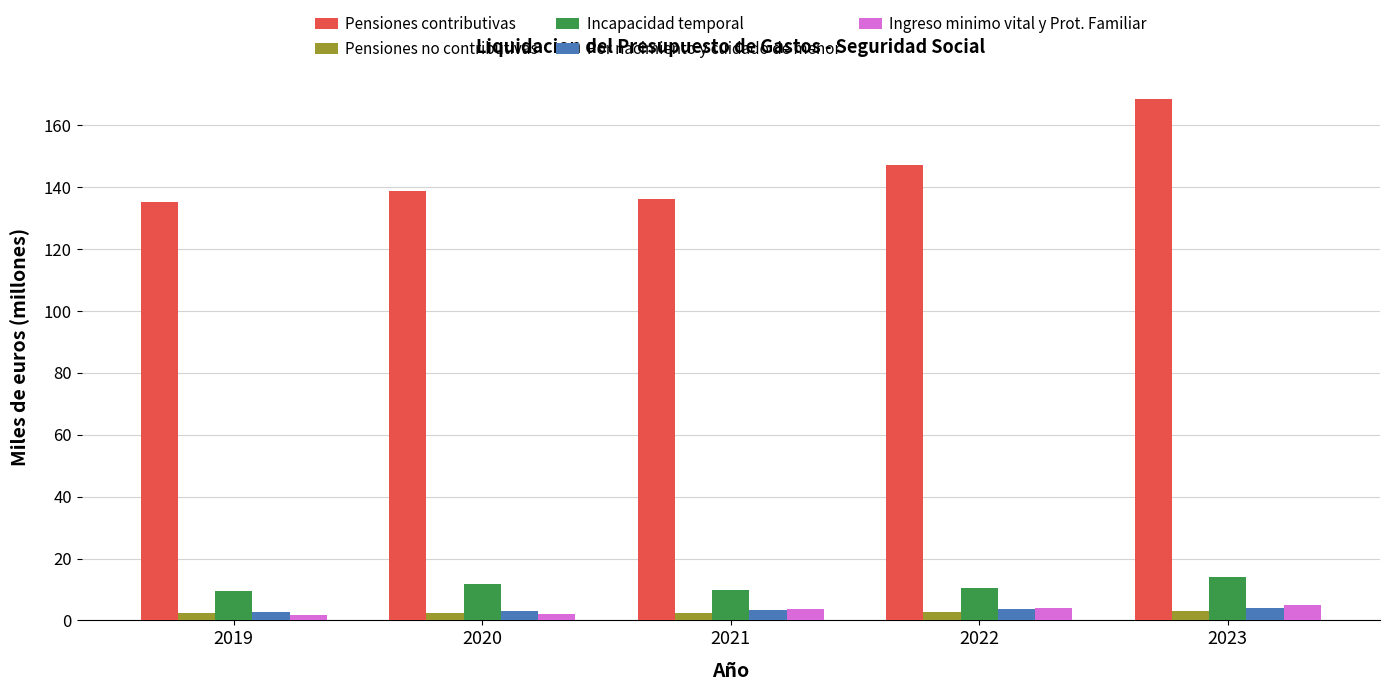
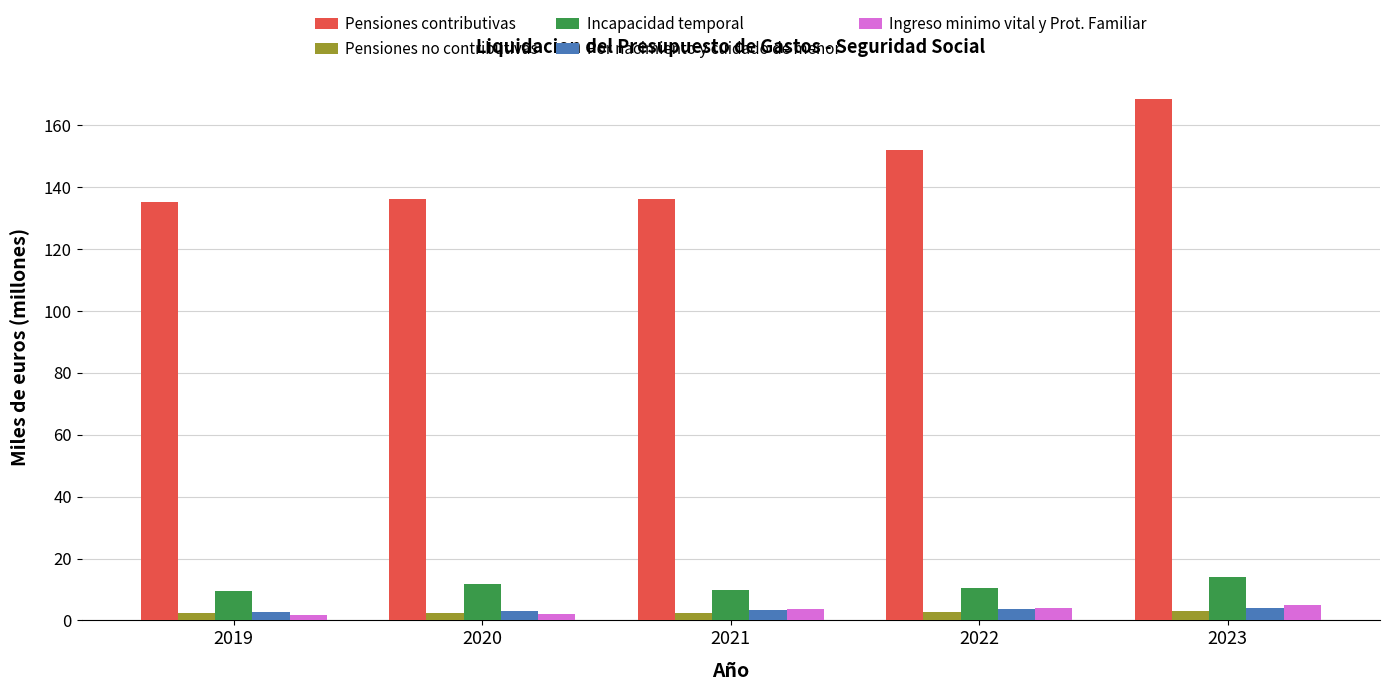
Pensiones contributivas, 2020: 139 -> 136
Pensiones contributivas, 2022: 147 -> 152
